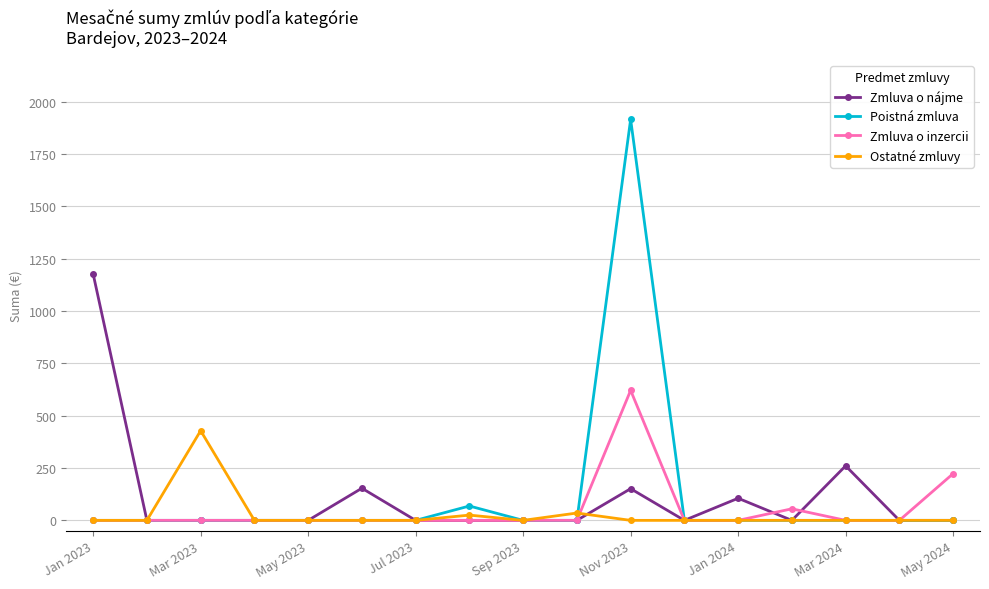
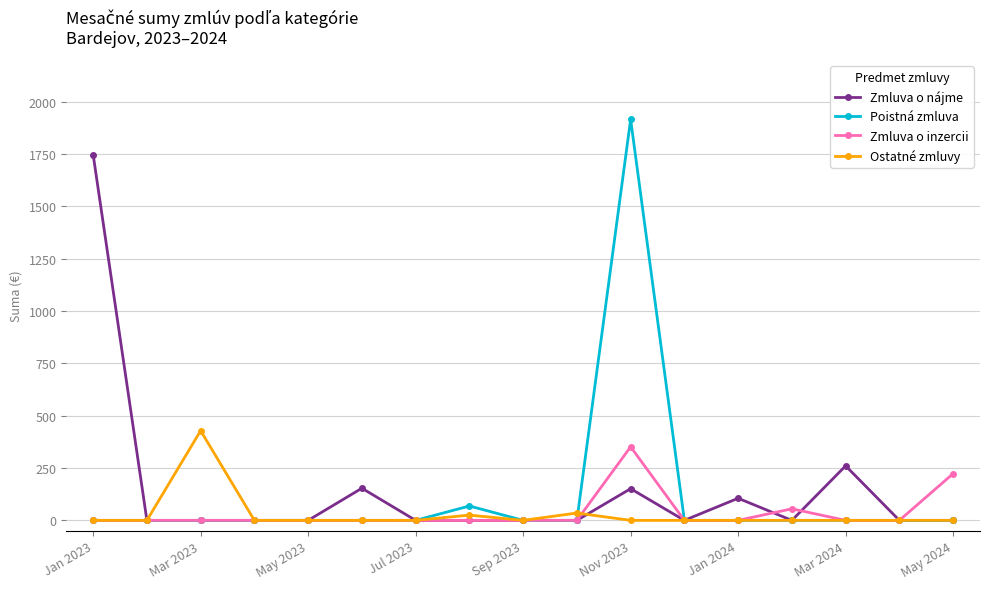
Zmluva o nájme, Jan 2023: 1180 -> 1750
Zmluva o inzercii, Nov 2023: 620 -> 350
